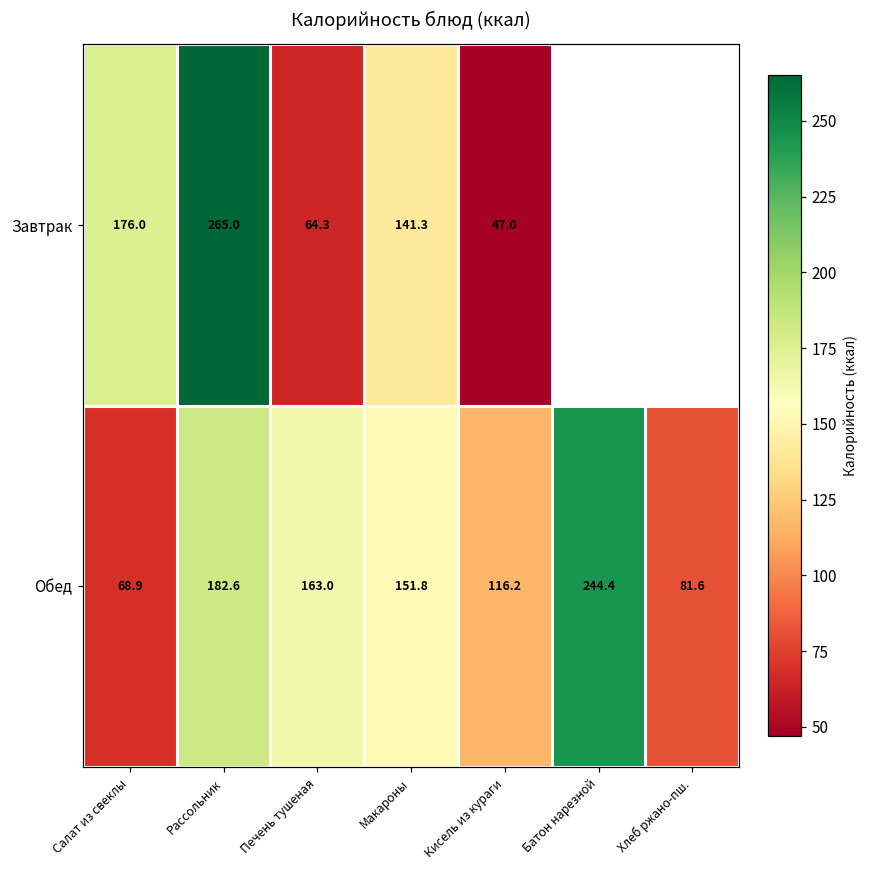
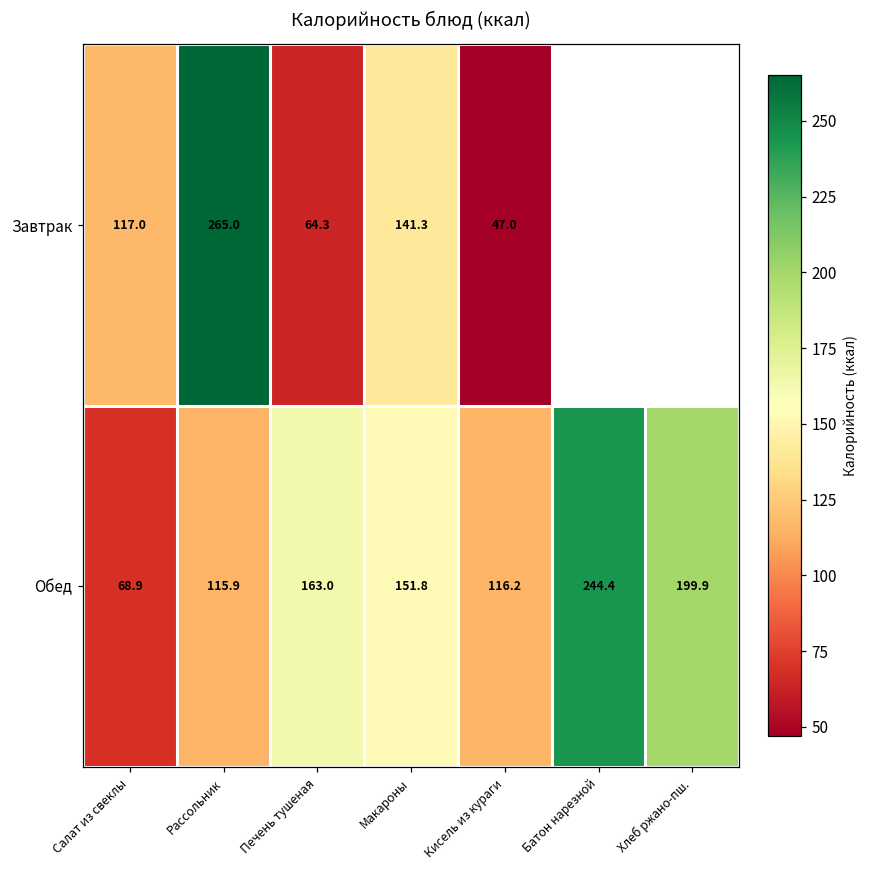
Завтрак, Салат из свеклы: 176.0 -> 117.0
Обед, Рассольник: 182.6 -> 115.9
Обед, Хлеб ржано-пш.: 81.6 -> 199.9
